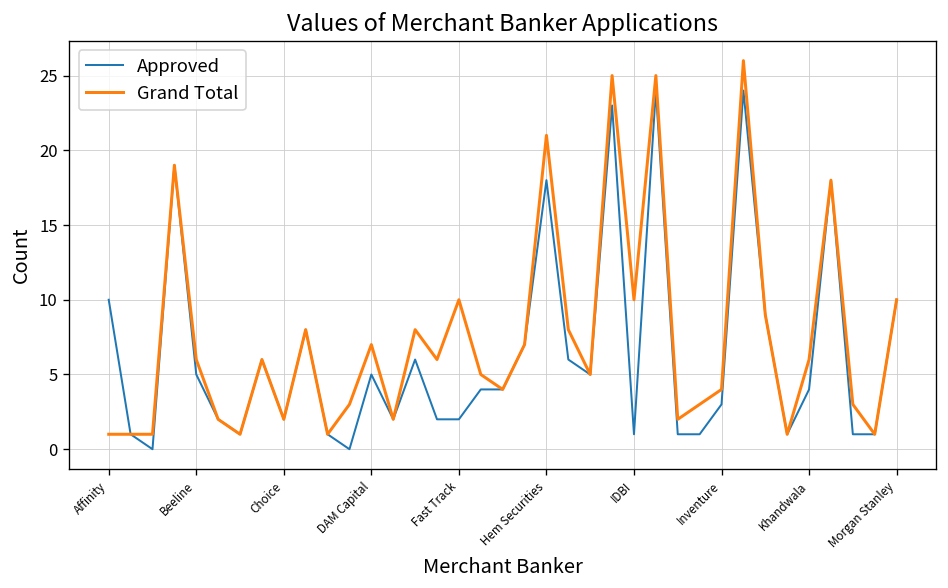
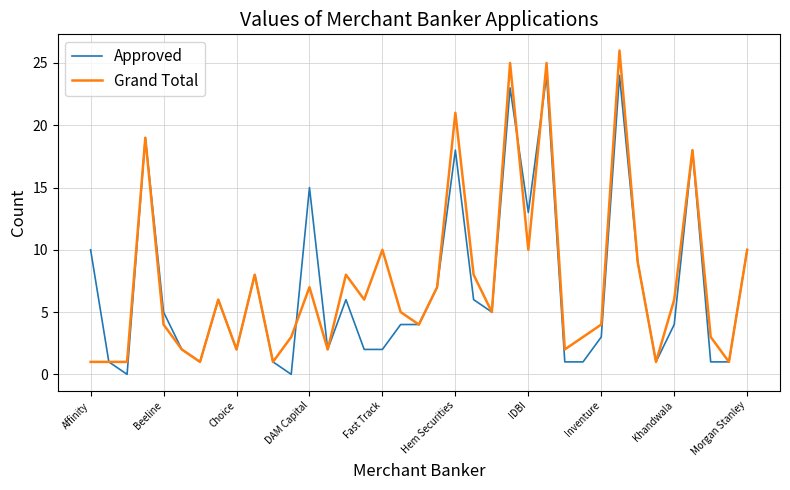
Grand Total, Beeline: 6 -> 4
Approved, DAM Capital: 5 -> 15
Approved, IDBI: 1 -> 13
